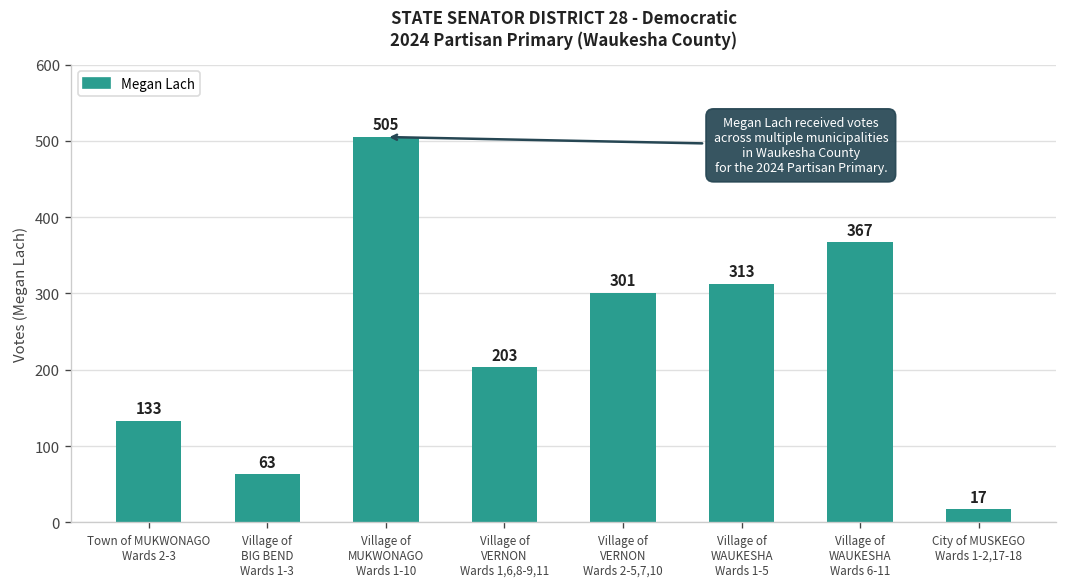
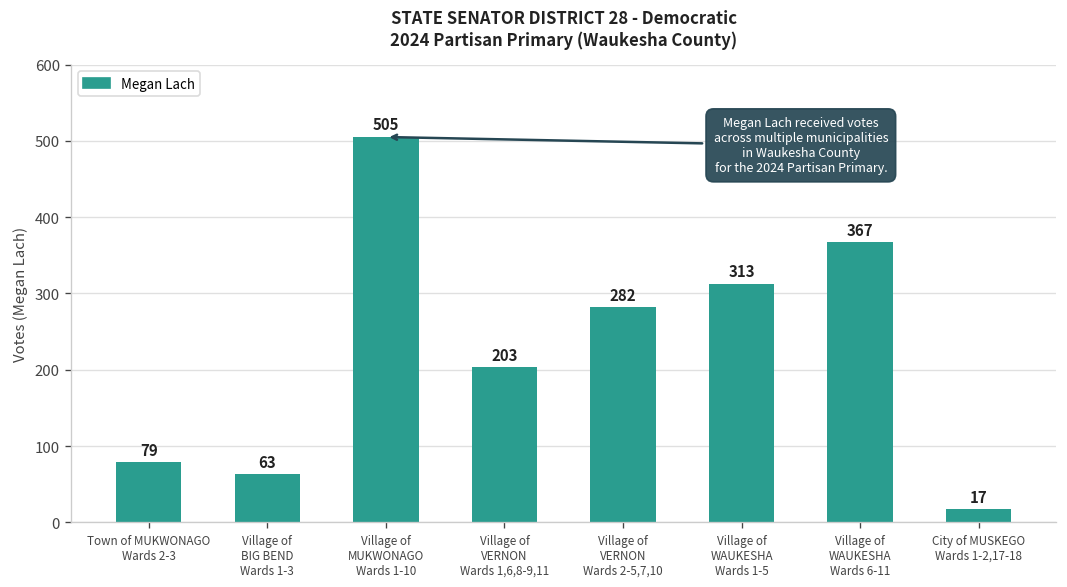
Town of MUKWONAGO Wards 2-3: 133 -> 79
Village of VERNON Wards 2-5,7,10: 301 -> 282
